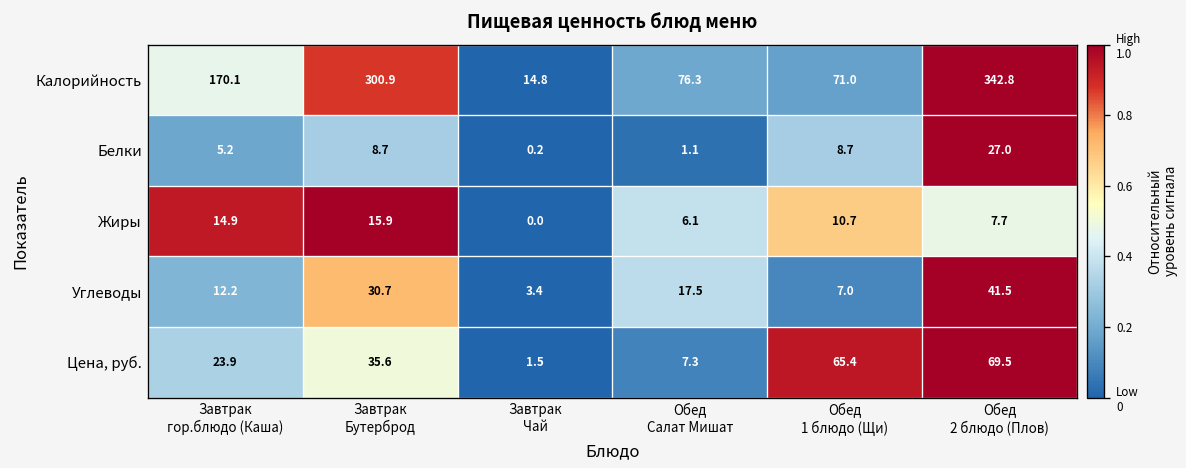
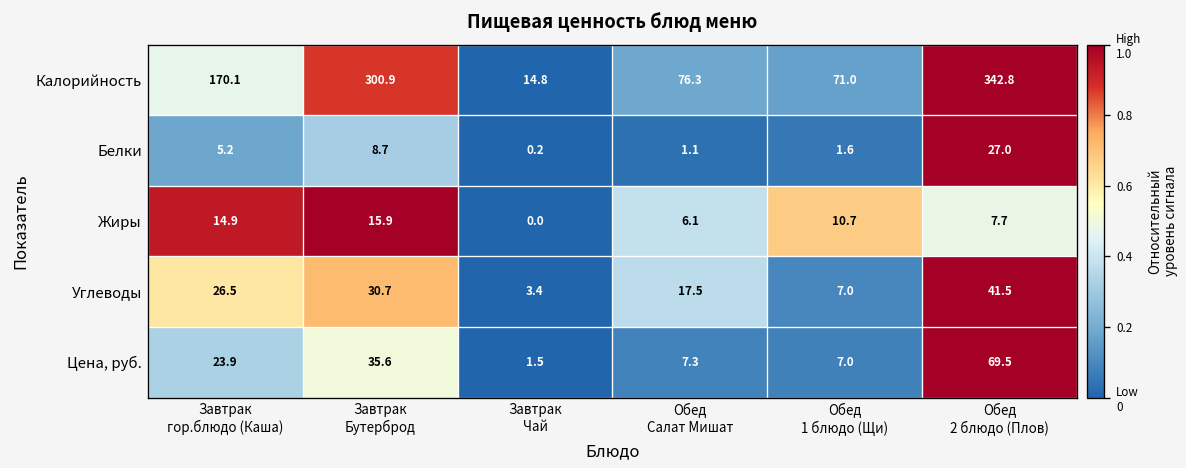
Белки, Обед 1 блюдо (Щи): 8.7 -> 1.6
Углеводы, Завтрак гор.блюдо (Каша): 12.2 -> 26.5
Цена, руб., Обед 1 блюдо (Щи): 65.4 -> 7.0
